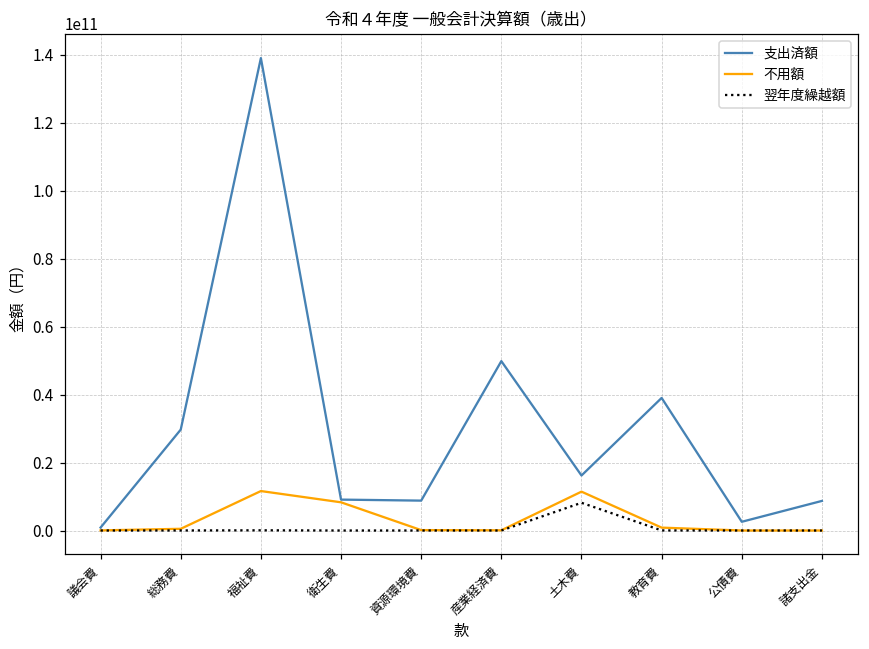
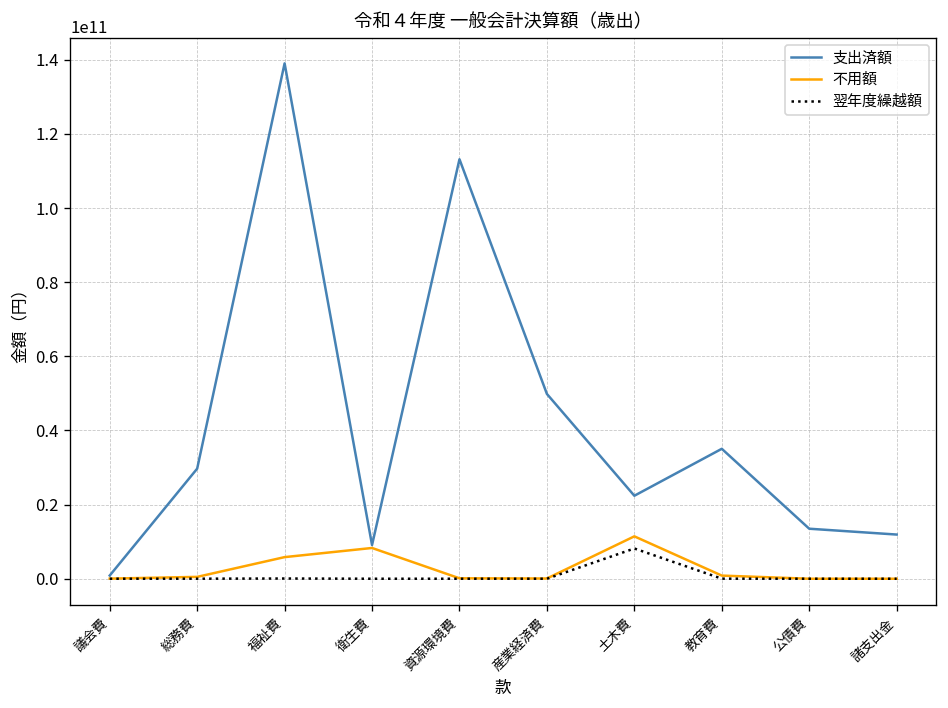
不用額, 福祉費: 12000000000 -> 6000000000
支出済額, 資源環境費: 9000000000 -> 113000000000
支出済額, 土木費: 16000000000 -> 22000000000
支出済額, 教育費: 39000000000 -> 35000000000
支出済額, 公債費: 3000000000 -> 13000000000
支出済額, 諸支出金: 9000000000 -> 12000000000
